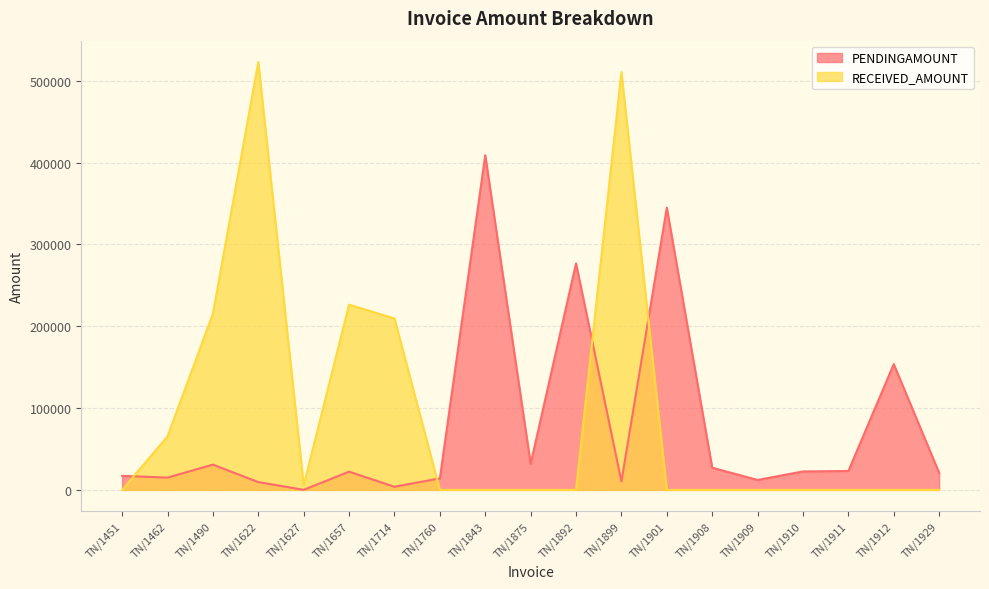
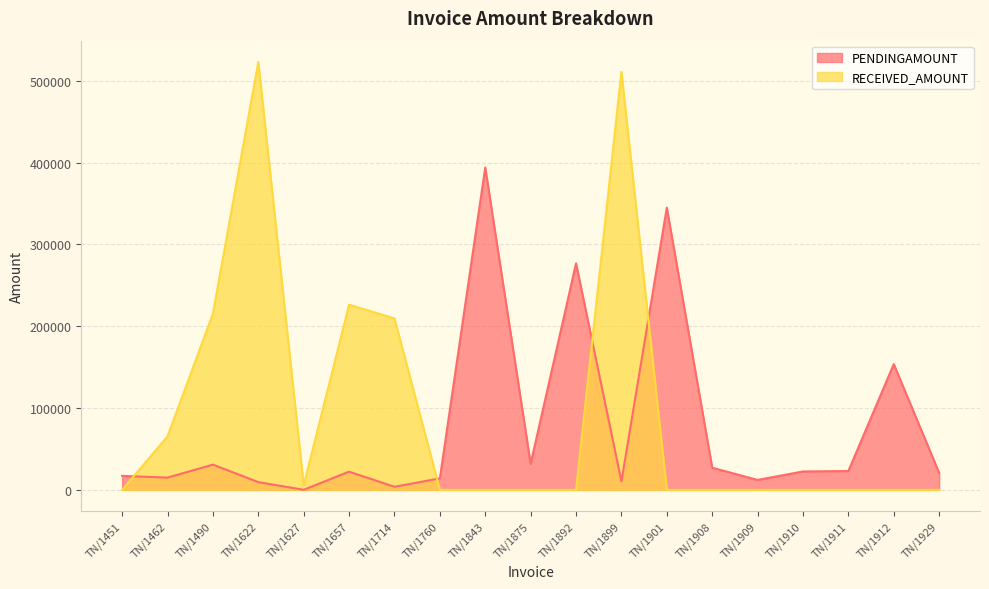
PENDINGAMOUNT, TN/1843: 410000 -> 390000
